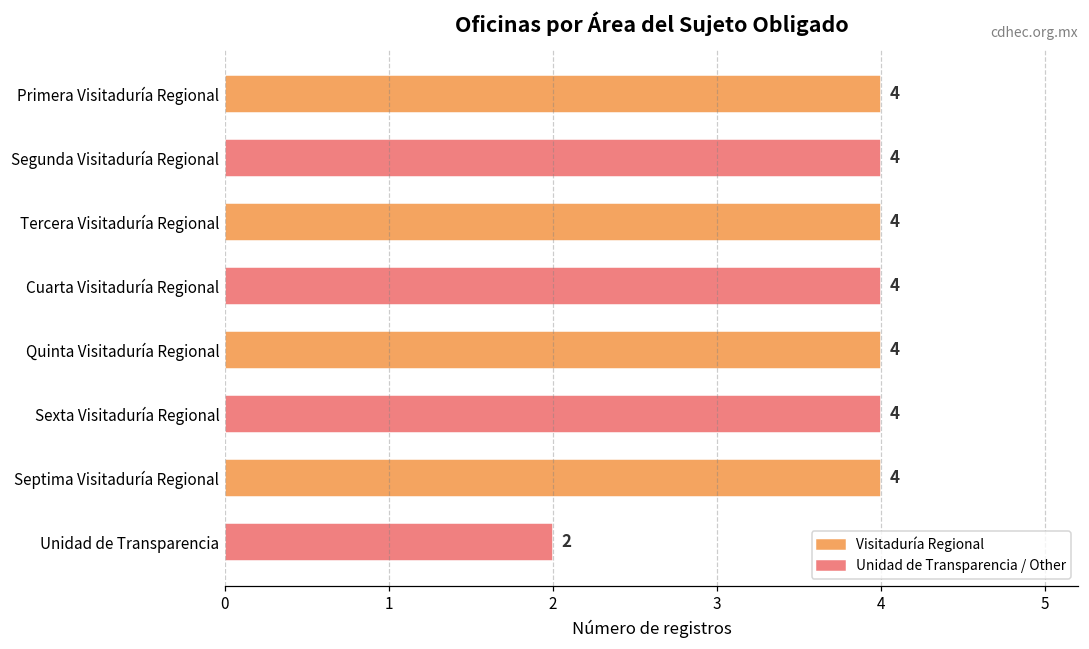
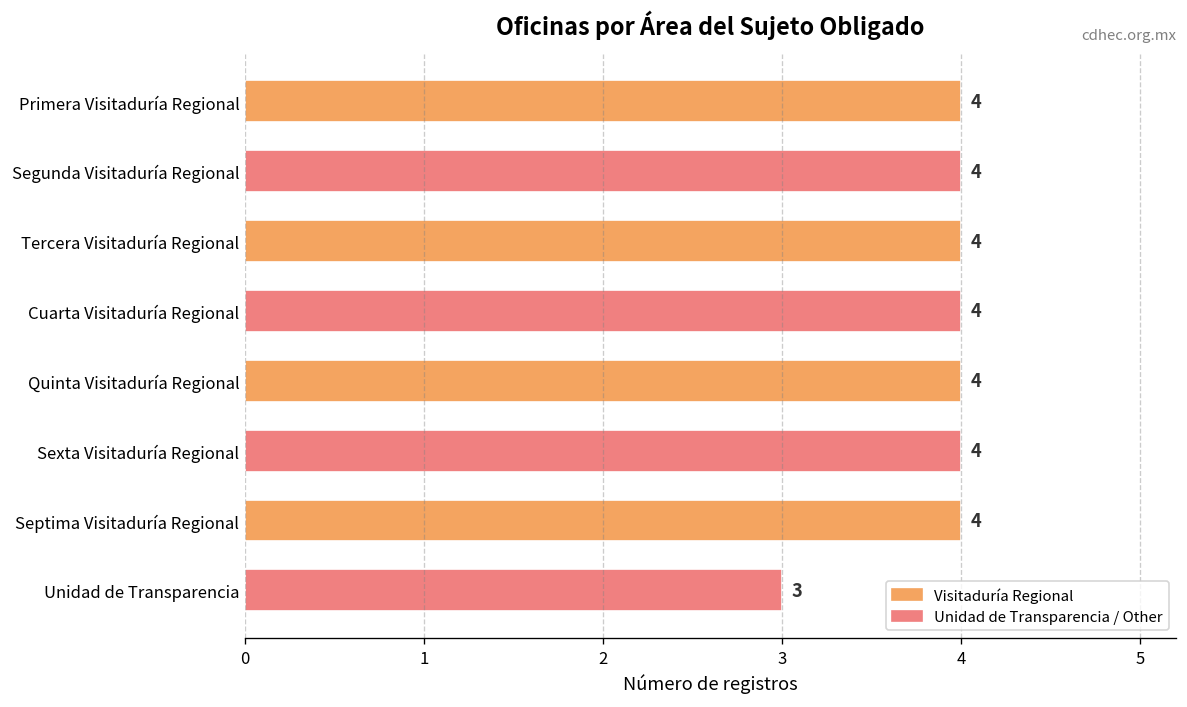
Unidad de Transparencia: 2 -> 3
